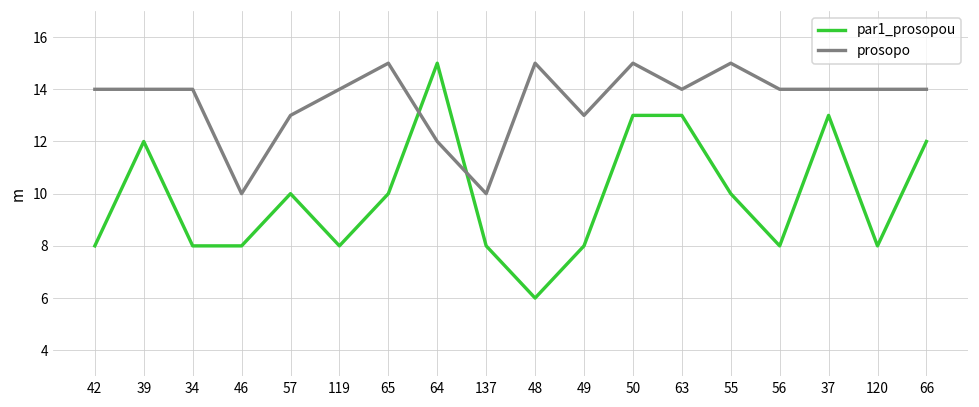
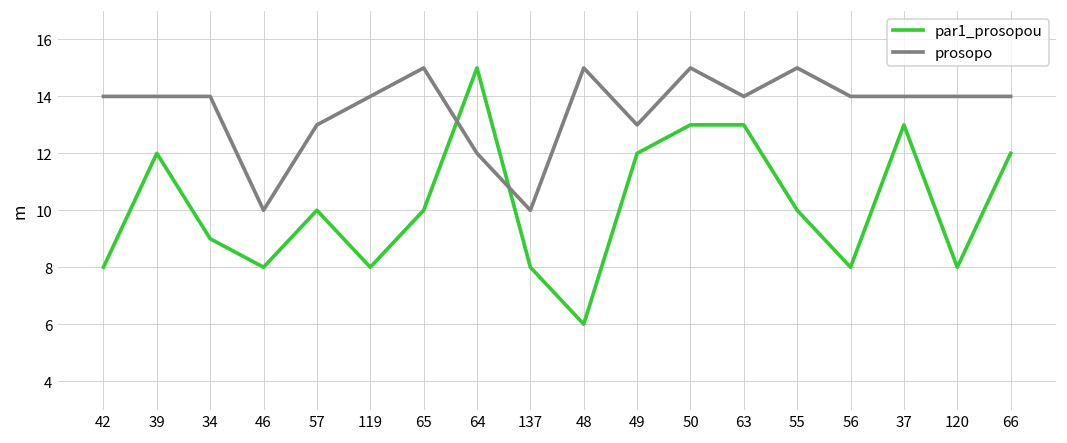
par1_prosopou, 34: 8 -> 9
par1_prosopou, 49: 8 -> 12
